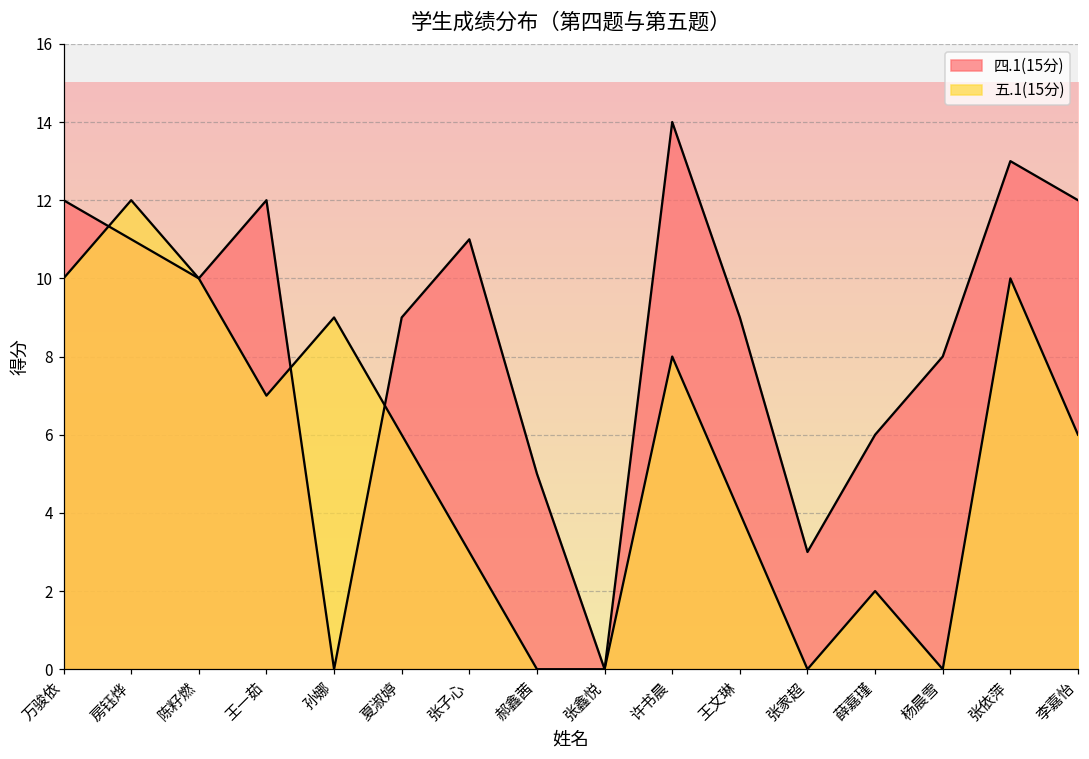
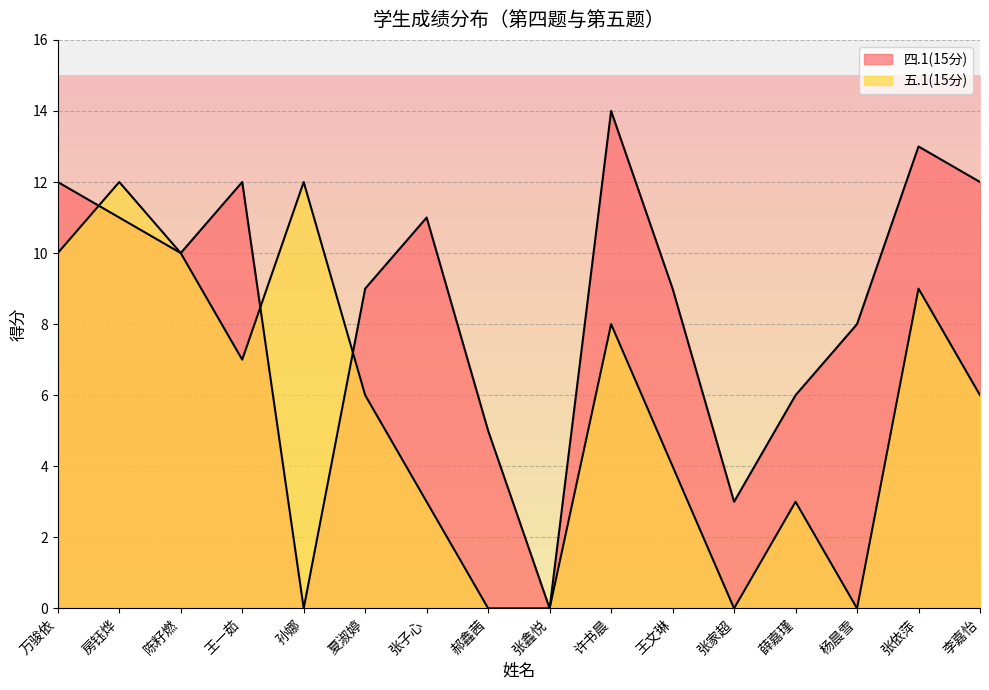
五.1(15分), 孙娜: 9 -> 12
五.1(15分), 薛嘉瑾: 2 -> 3
五.1(15分), 张依萍: 10 -> 9
